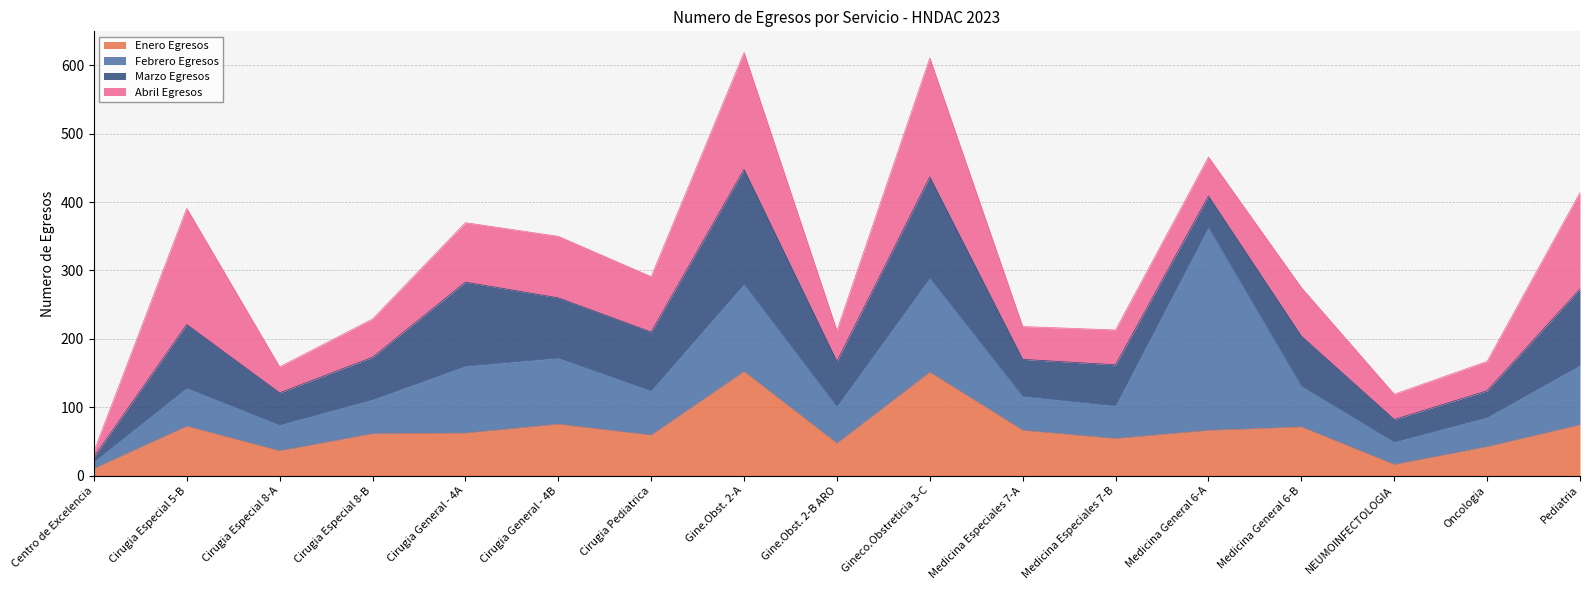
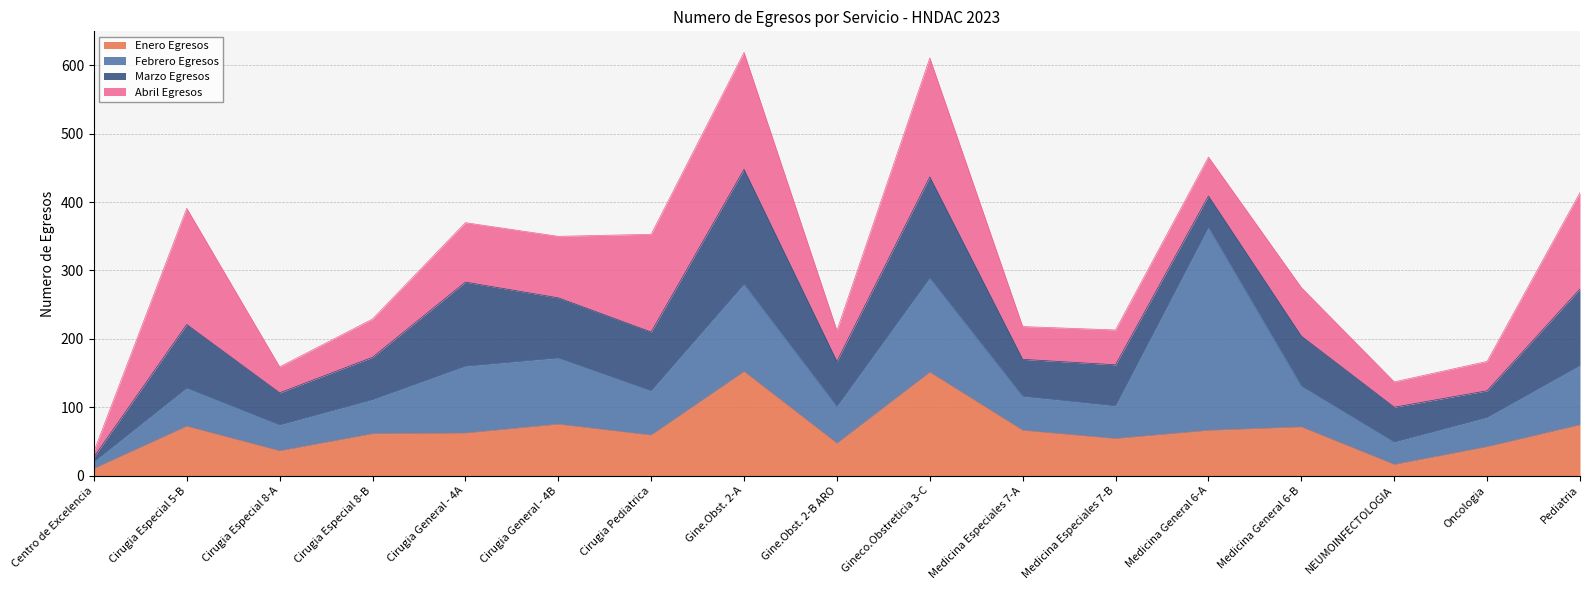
Abril Egresos, Cirugia Pediatrica: 80 -> 140
Marzo Egresos, NEUMOINFECTOLOGIA: 30 -> 50
